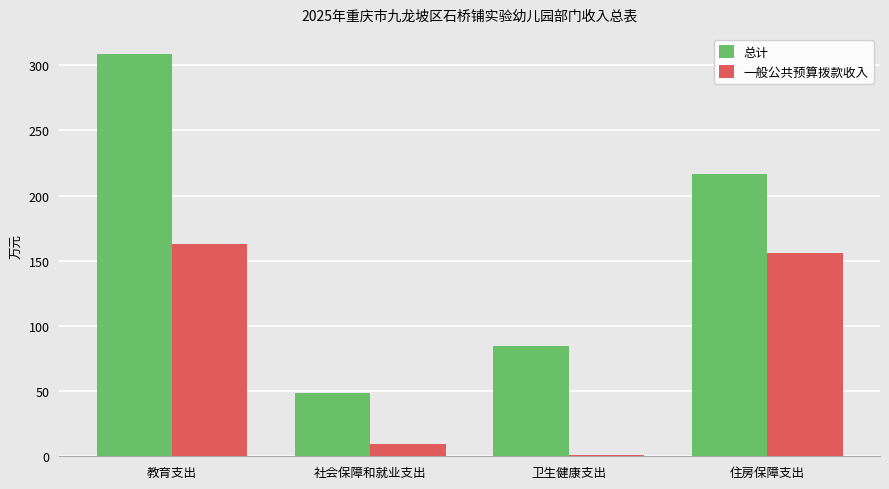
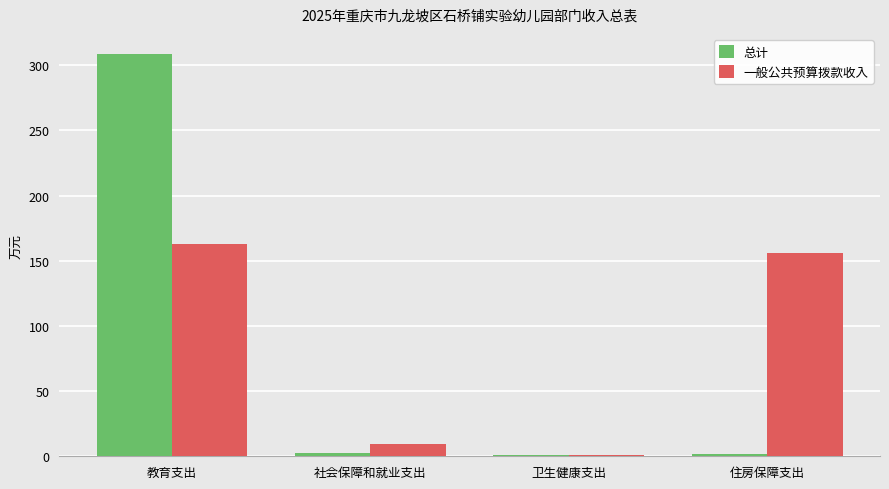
总计, 社会保障和就业支出: 48 -> 3
总计, 卫生健康支出: 85 -> 1
总计, 住房保障支出: 217 -> 2
